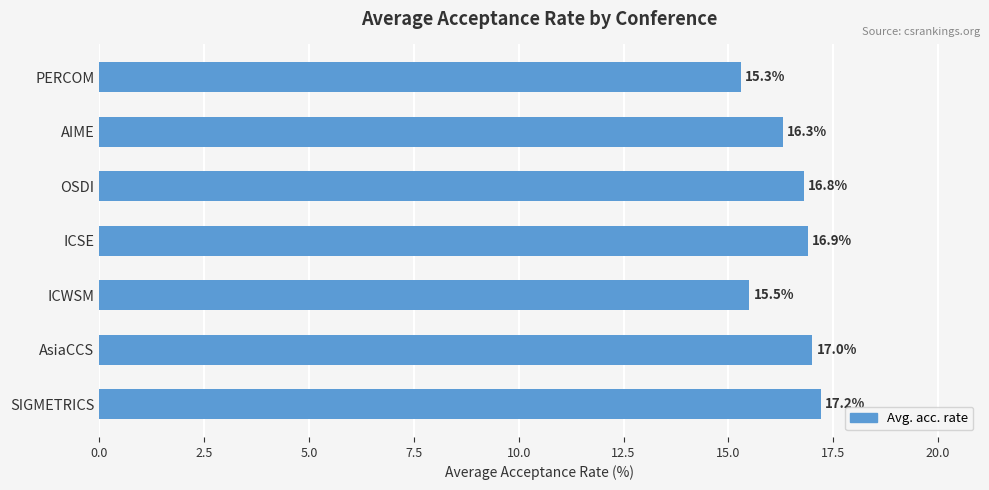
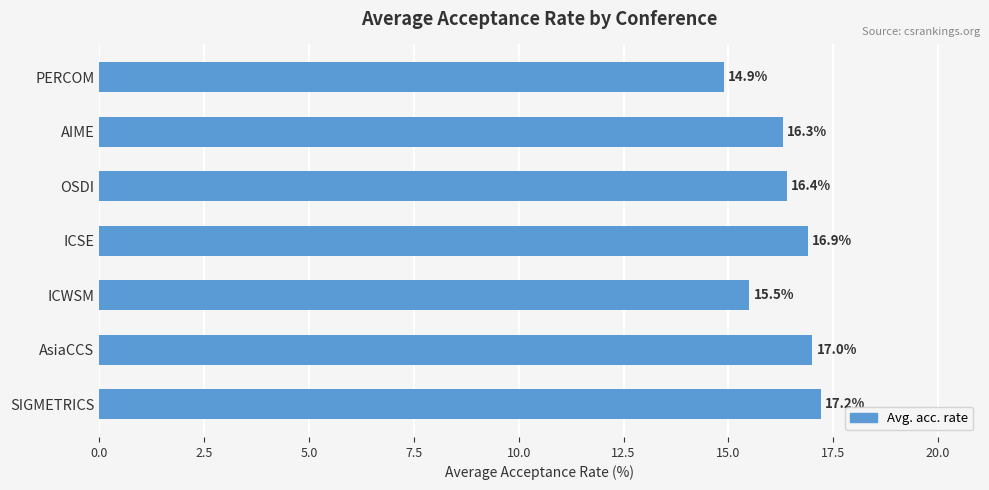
PERCOM: 15.3% -> 14.9%
OSDI: 16.8% -> 16.4%
